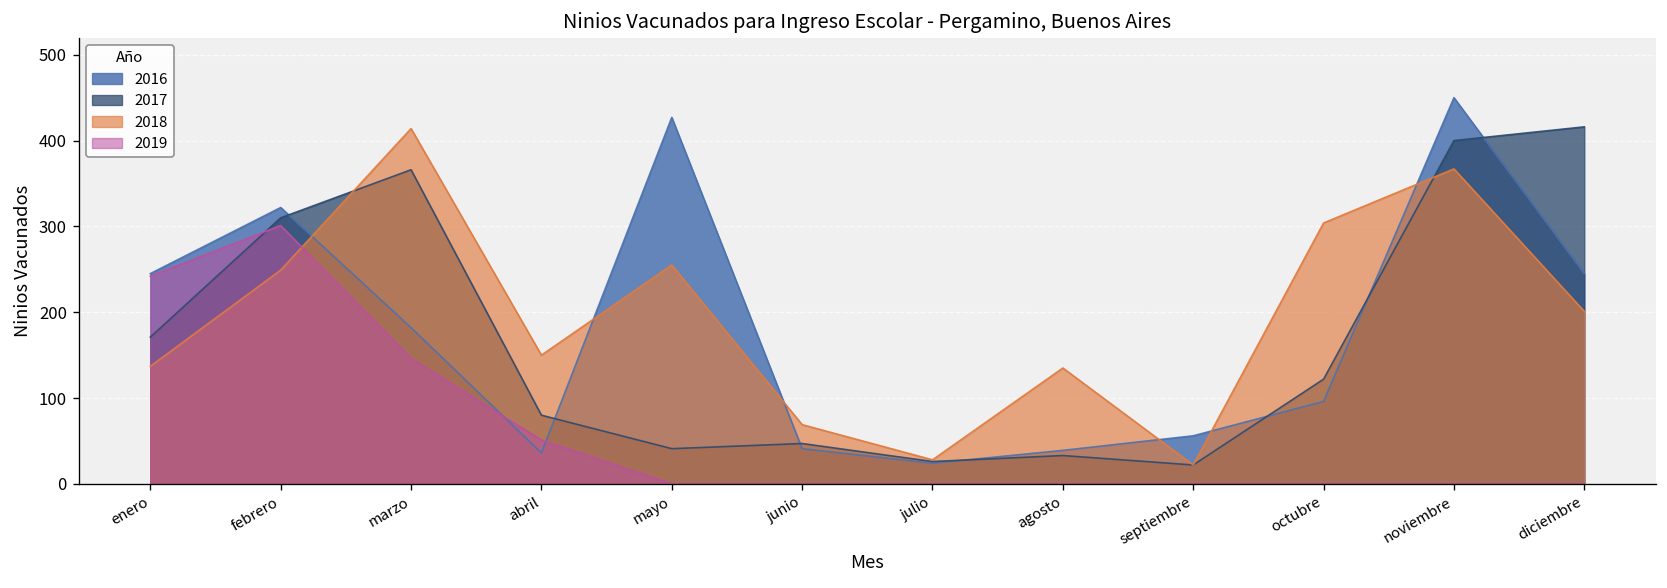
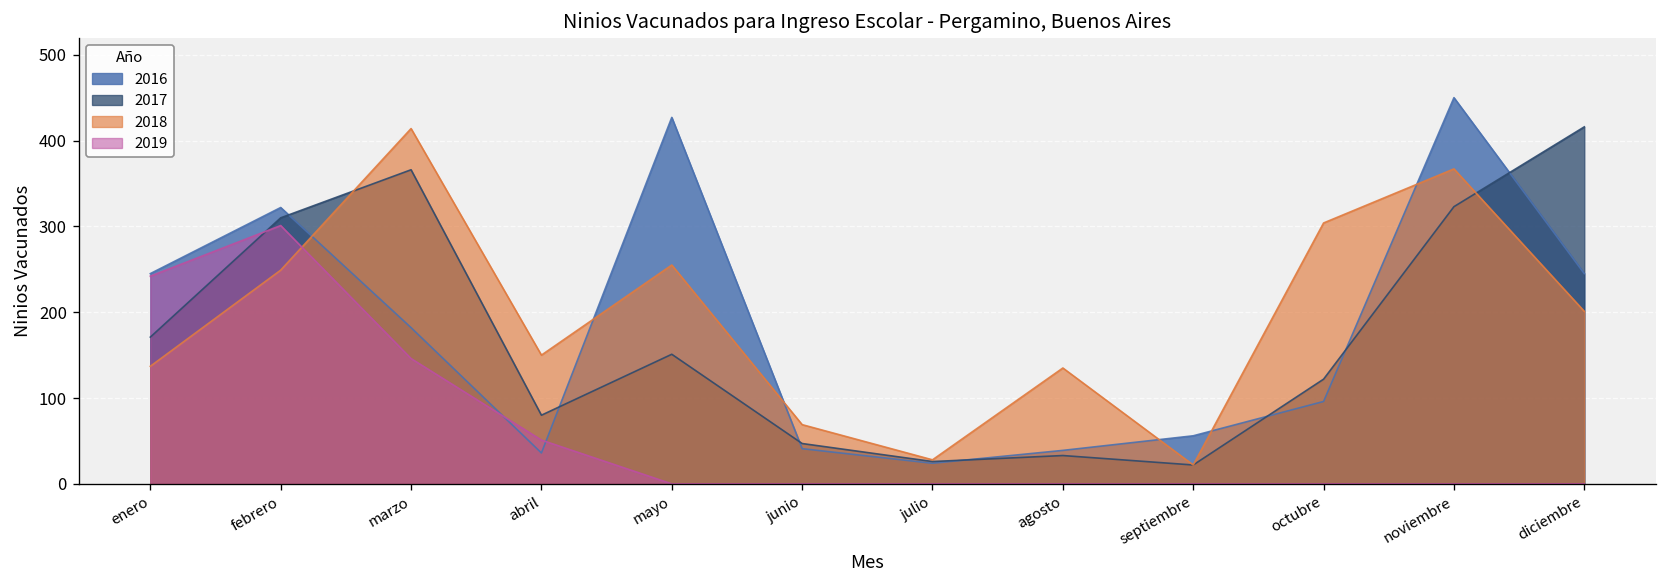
2017, mayo: 40 -> 150
2017, noviembre: 400 -> 320
